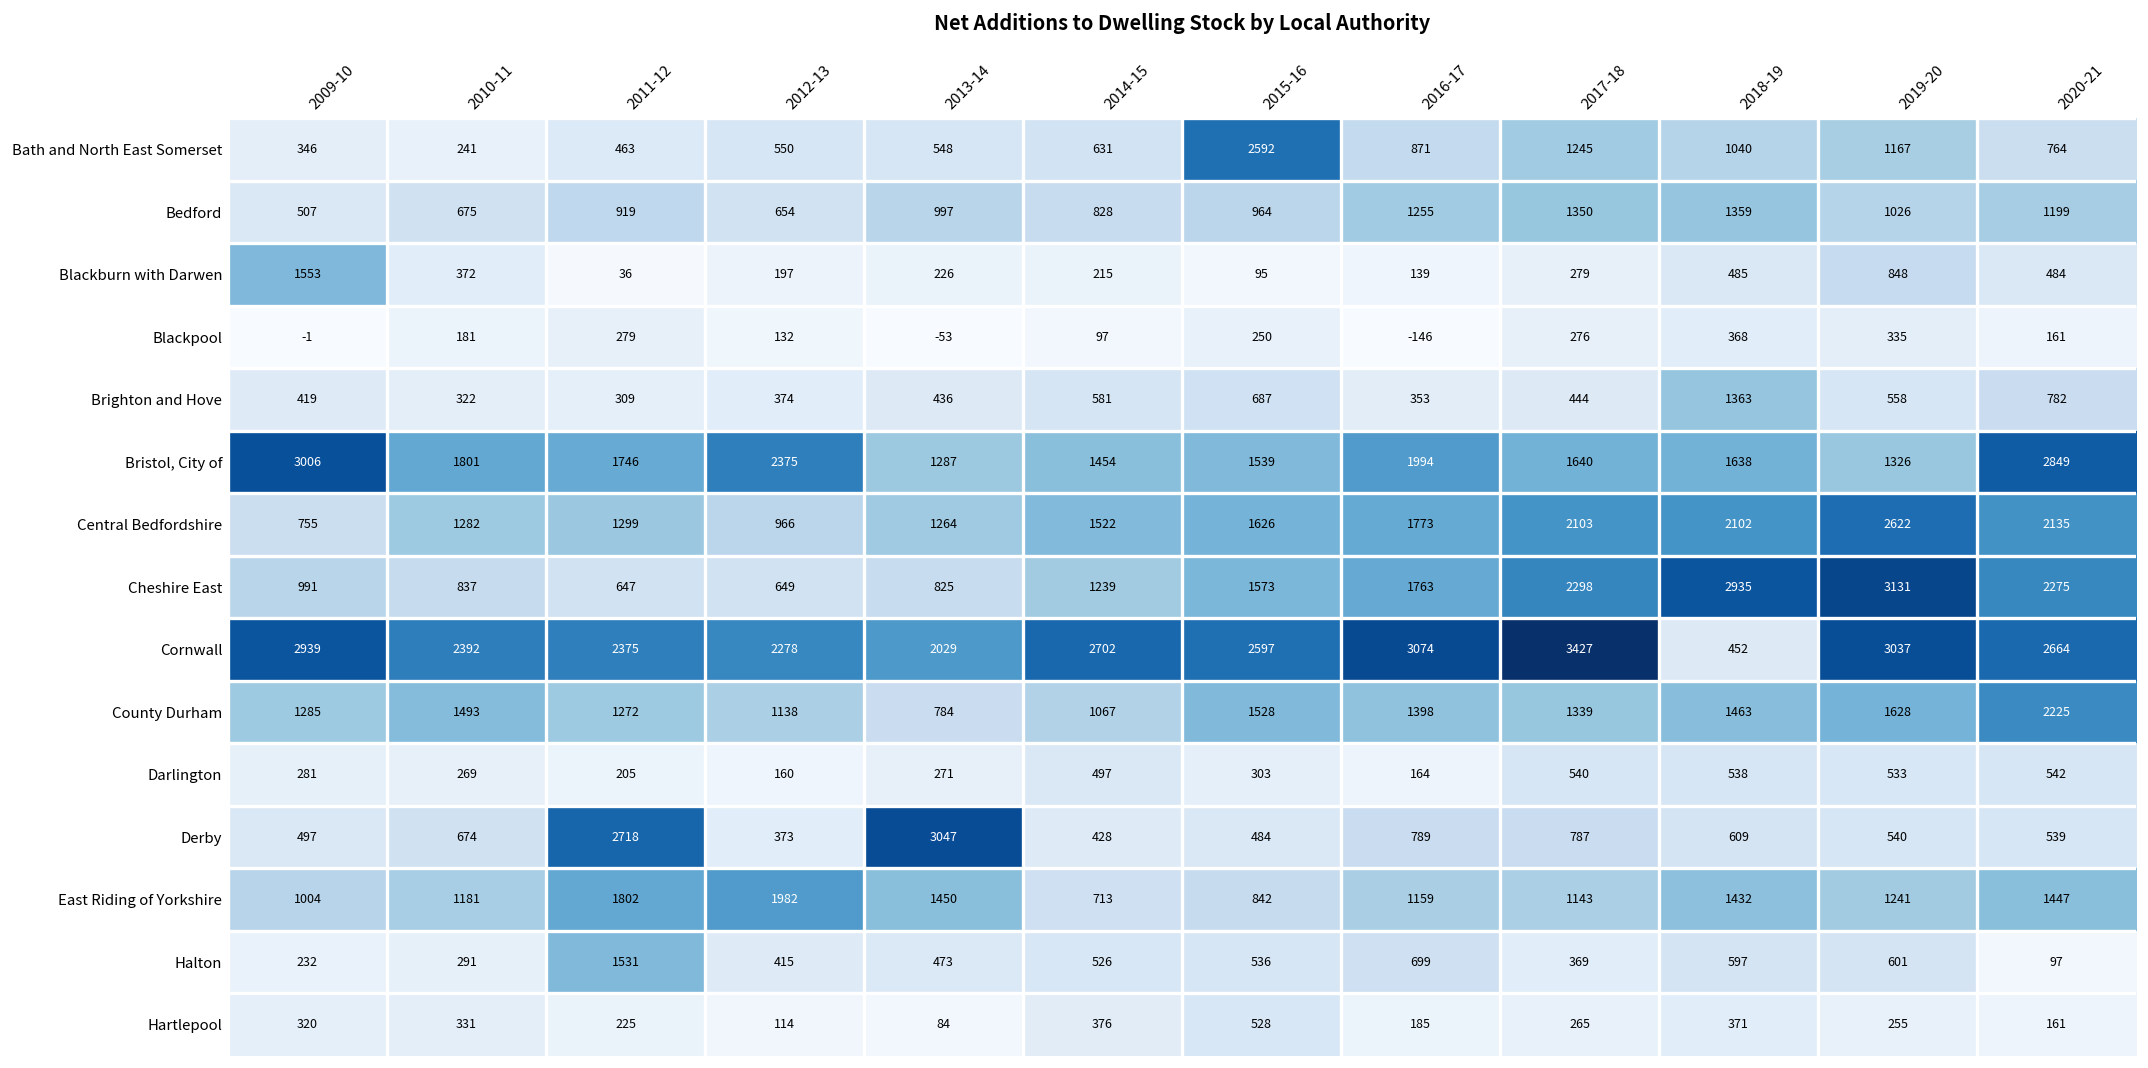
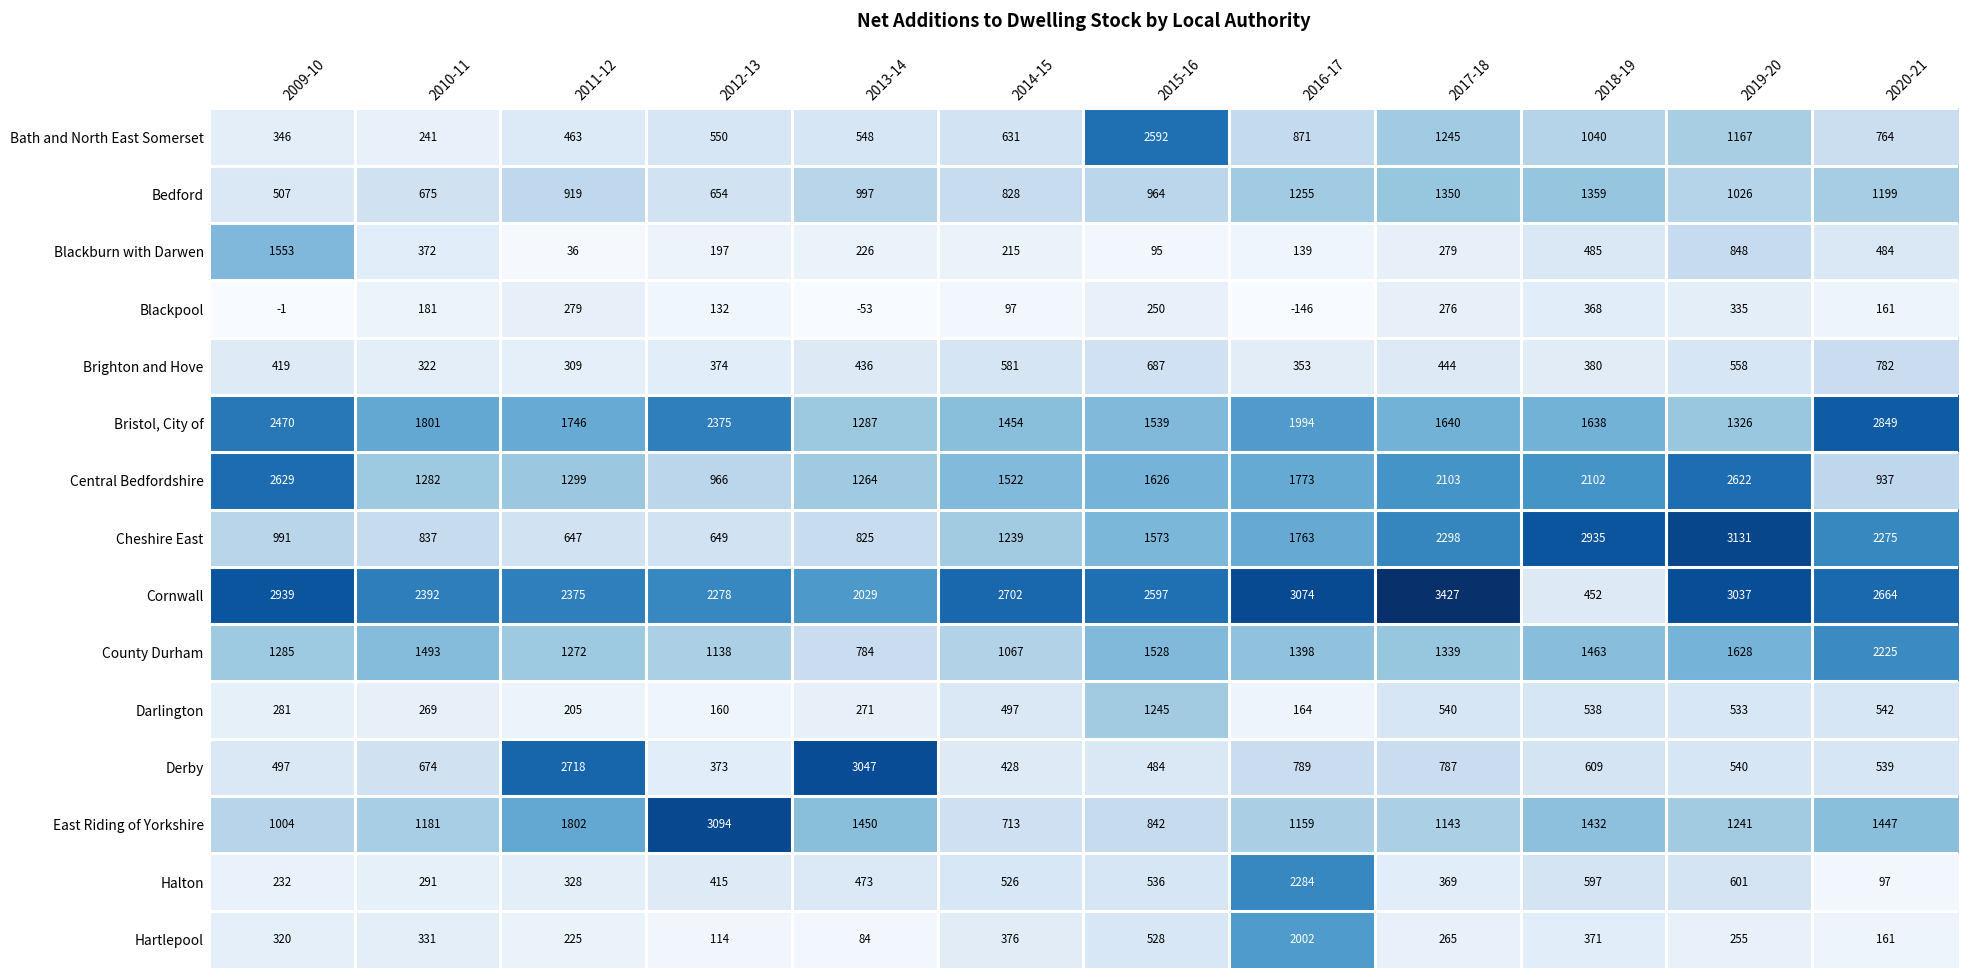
Brighton and Hove, 2018-19: 1363 -> 380
Bristol, City of, 2009-10: 3006 -> 2470
Central Bedfordshire, 2009-10: 755 -> 2629
Central Bedfordshire, 2020-21: 2135 -> 937
Darlington, 2015-16: 303 -> 1245
East Riding of Yorkshire, 2012-13: 1982 -> 3094
Halton, 2011-12: 1531 -> 328
Halton, 2016-17: 699 -> 2284
Hartlepool, 2016-17: 185 -> 2002
